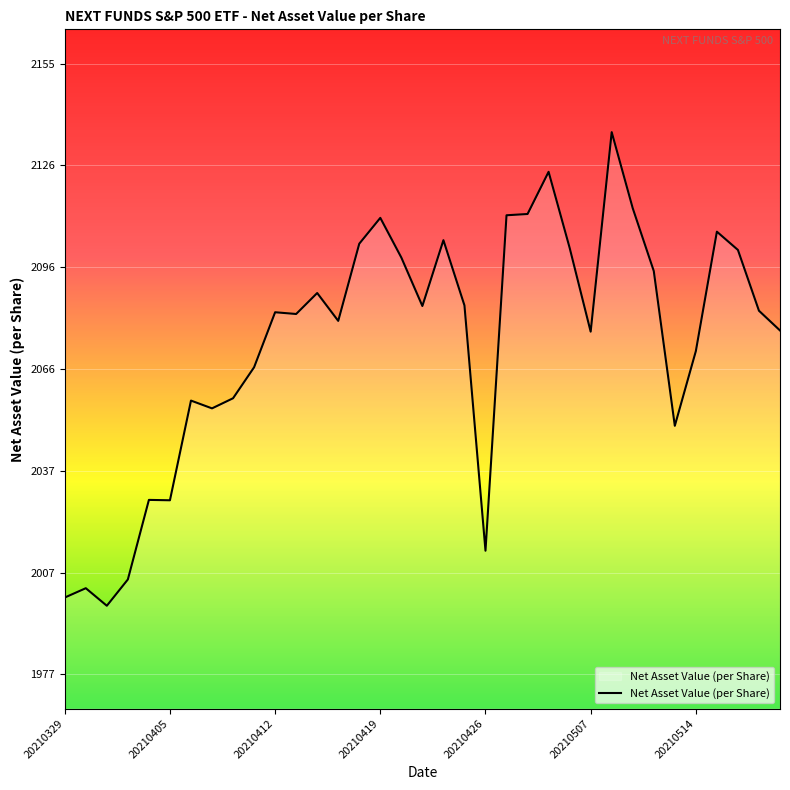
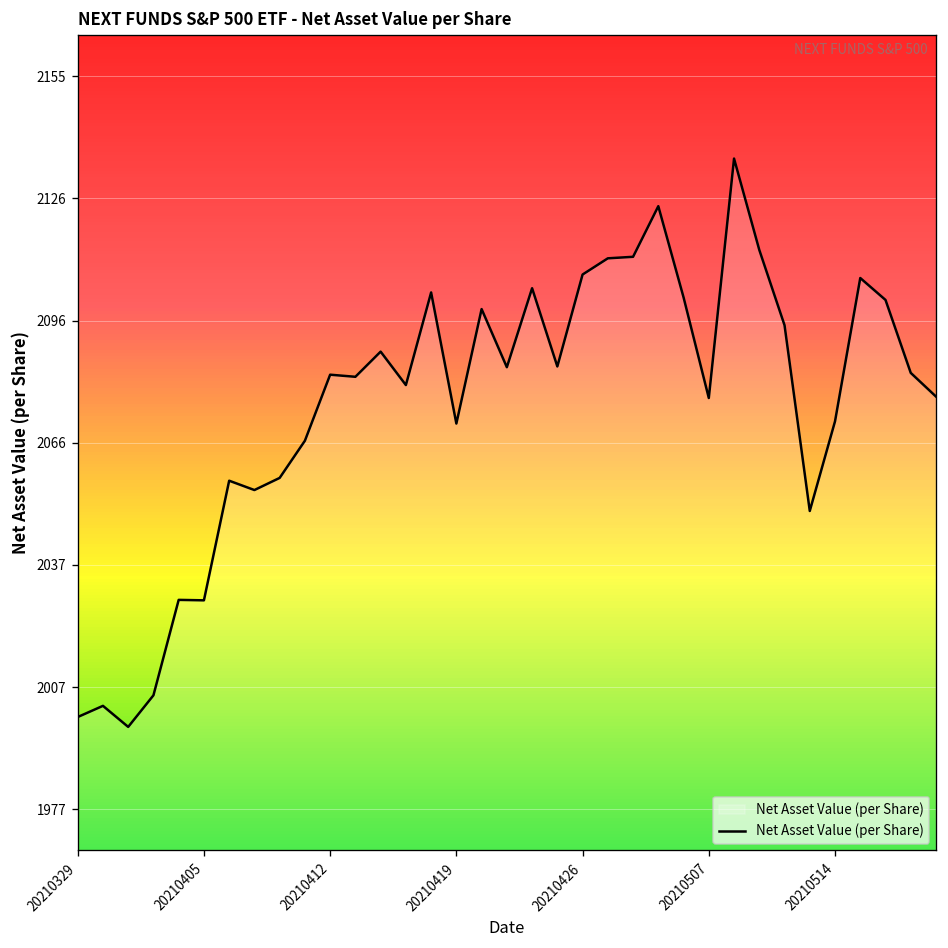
20210419: 2111 -> 2071
20210426: 2014 -> 2108
